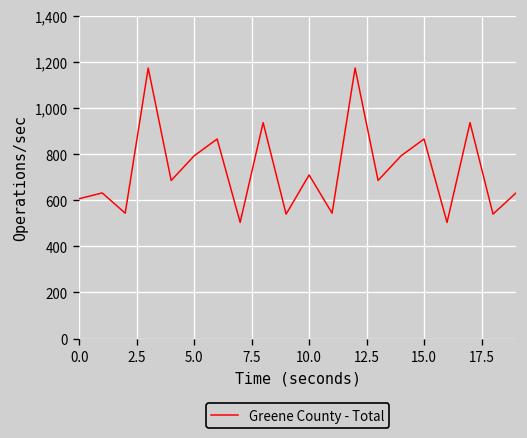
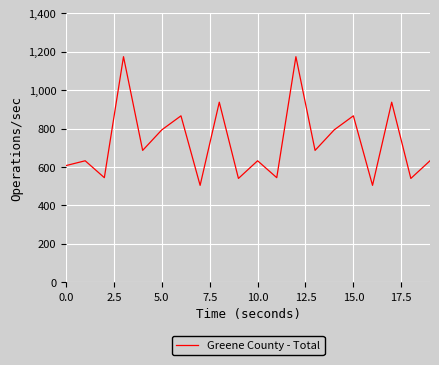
10.0: 710 -> 630
